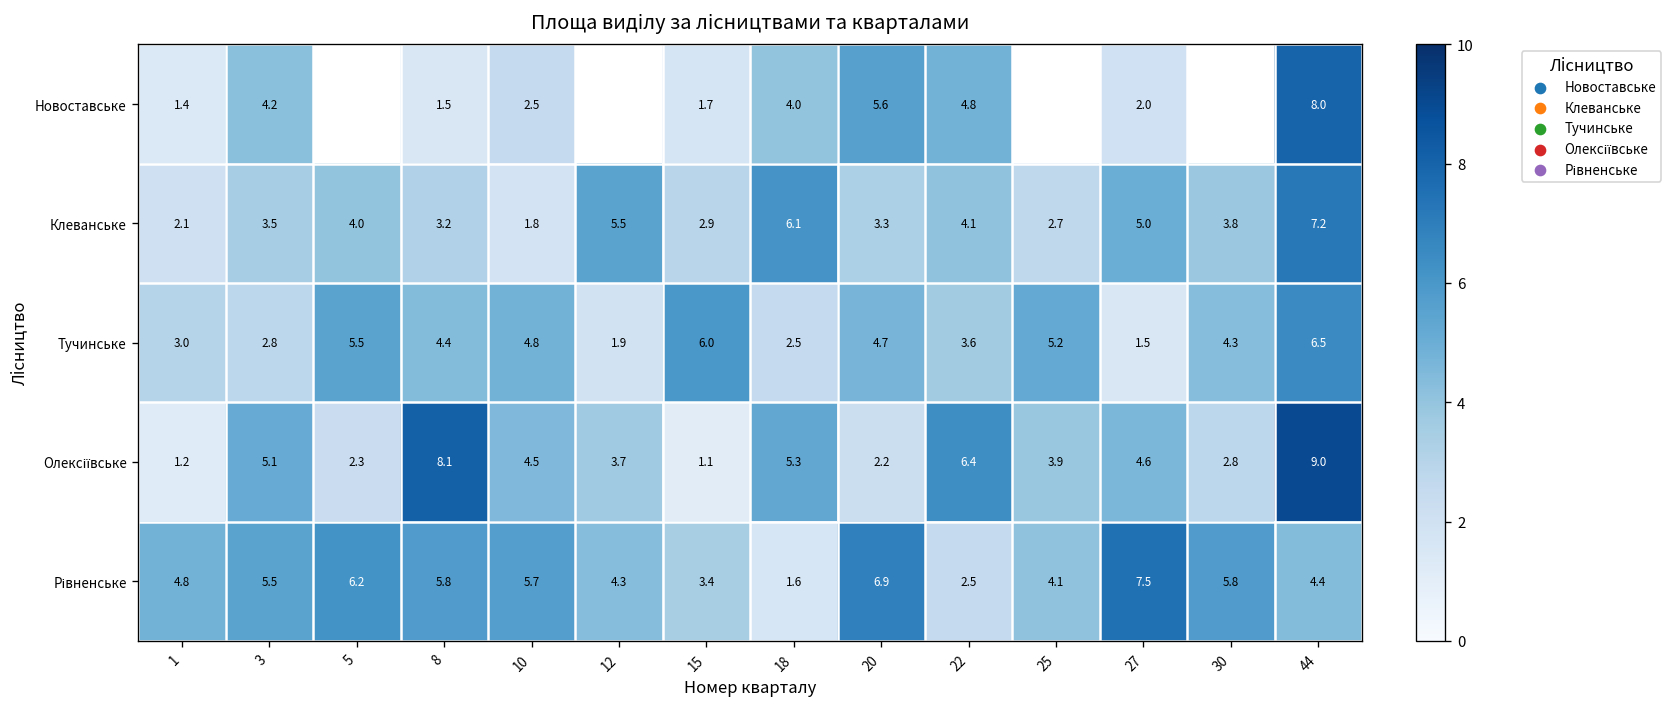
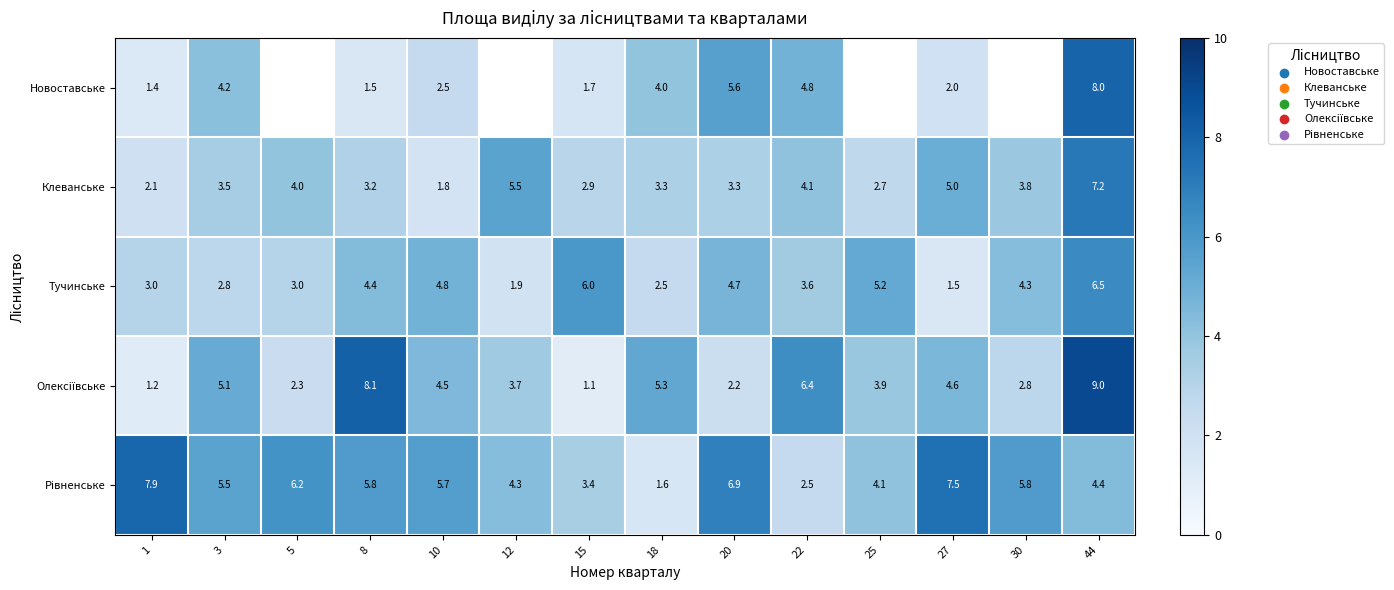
Клеванське, 18: 6.1 -> 3.3
Тучинське, 5: 5.5 -> 3.0
Рівненське, 1: 4.8 -> 7.9
